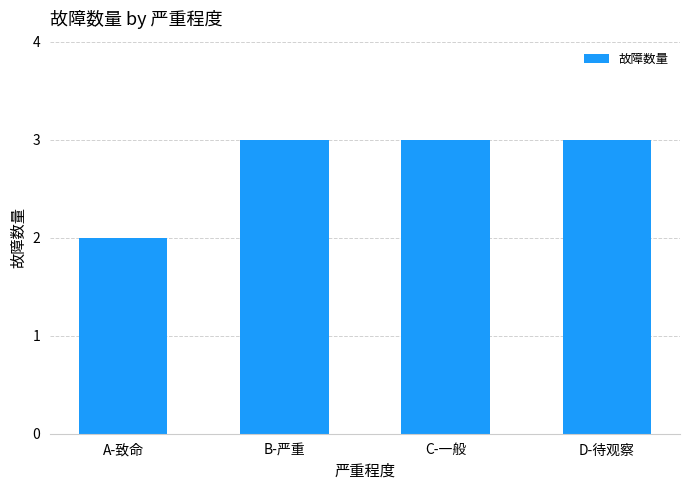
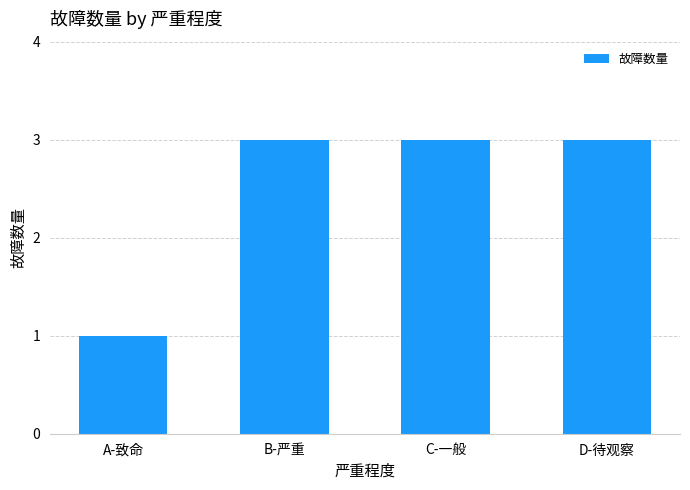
A-致命: 2 -> 1
